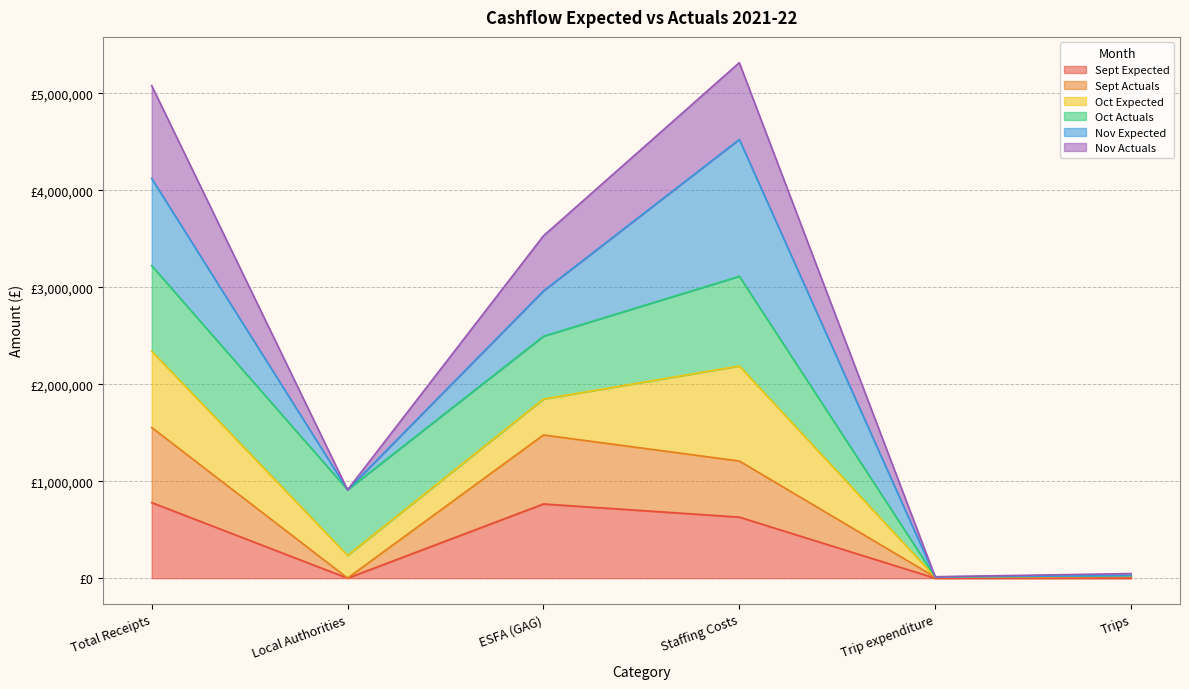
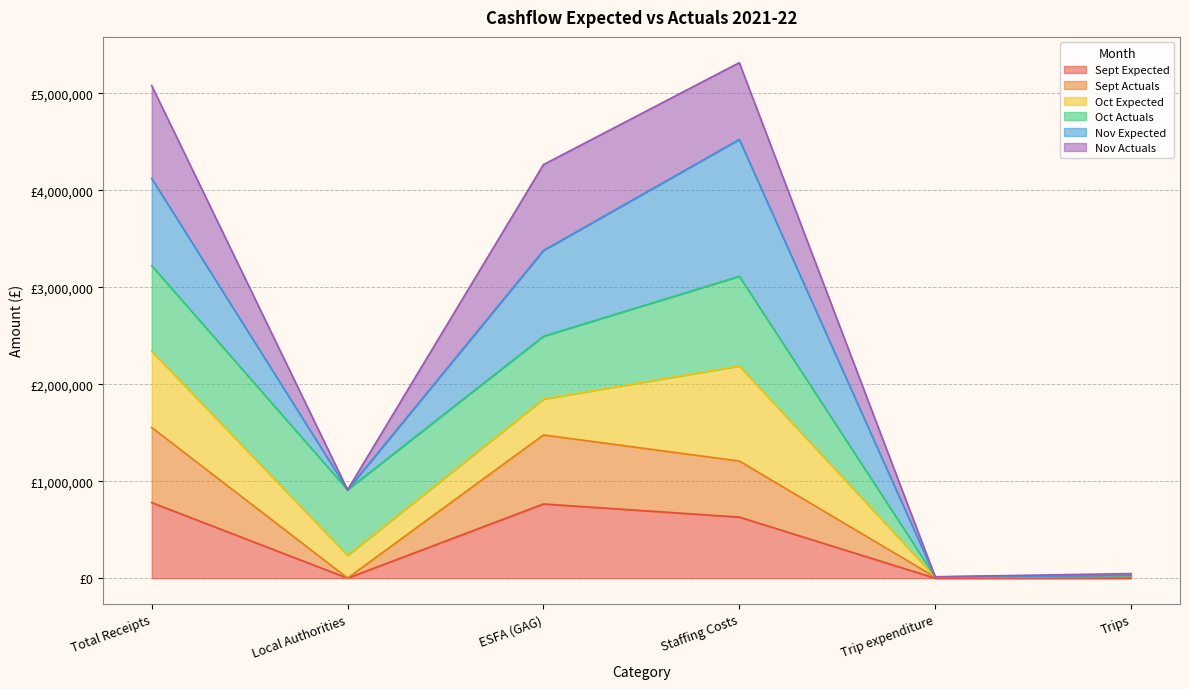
Nov Expected, ESFA (GAG): £500,000 -> £900,000
Nov Actuals, ESFA (GAG): £600,000 -> £900,000
